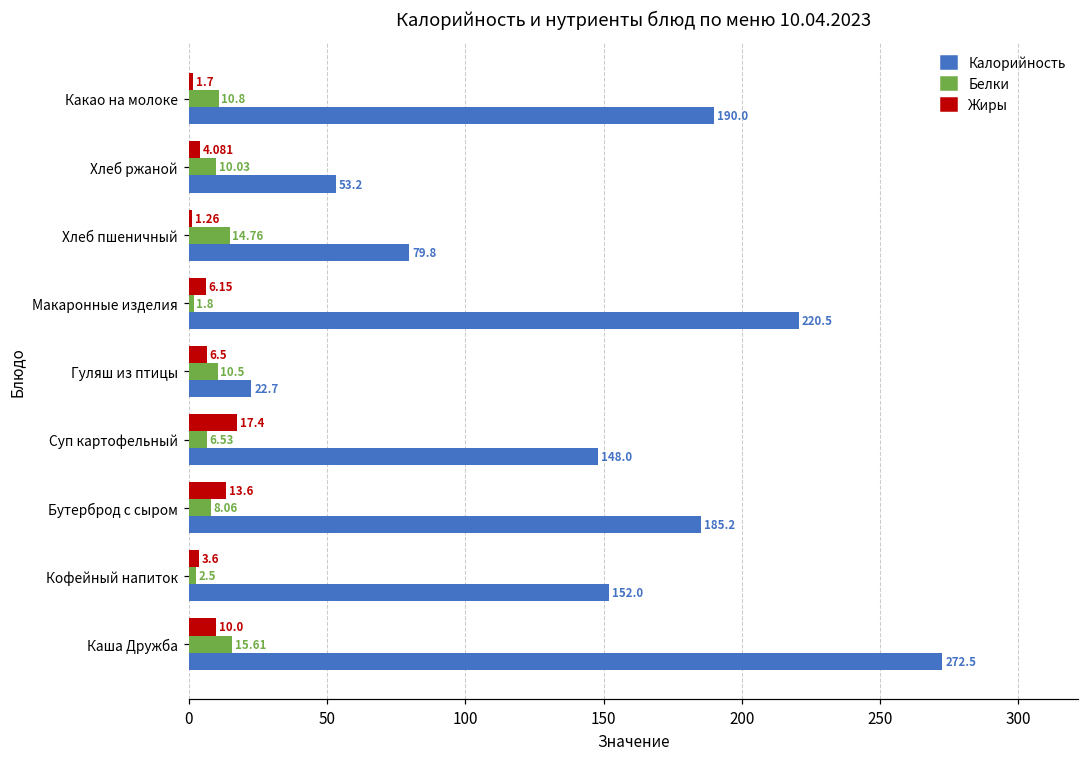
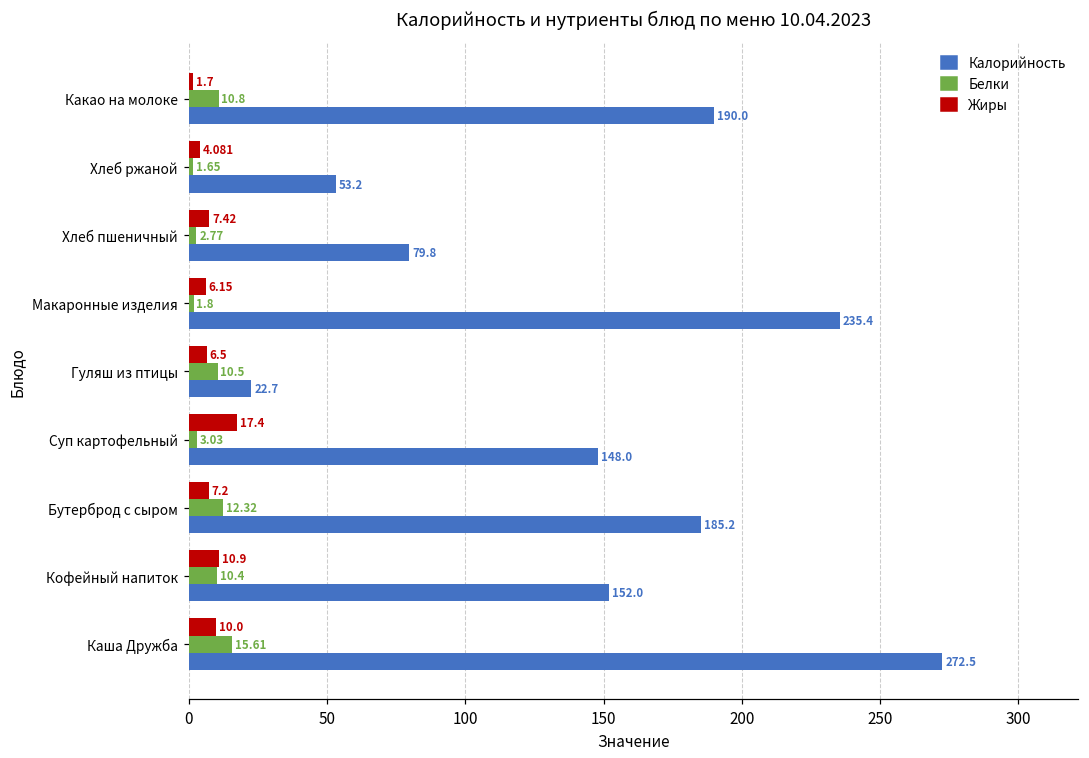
Белки, Хлеб ржаной: 10.03 -> 1.65
Жиры, Хлеб пшеничный: 1.26 -> 7.42
Белки, Хлеб пшеничный: 14.76 -> 2.77
Калорийность, Макаронные изделия: 220.5 -> 235.4
Белки, Суп картофельный: 6.53 -> 3.03
Жиры, Бутерброд с сыром: 13.6 -> 7.2
Белки, Бутерброд с сыром: 8.06 -> 12.32
Жиры, Кофейный напиток: 3.6 -> 10.9
Белки, Кофейный напиток: 2.5 -> 10.4
